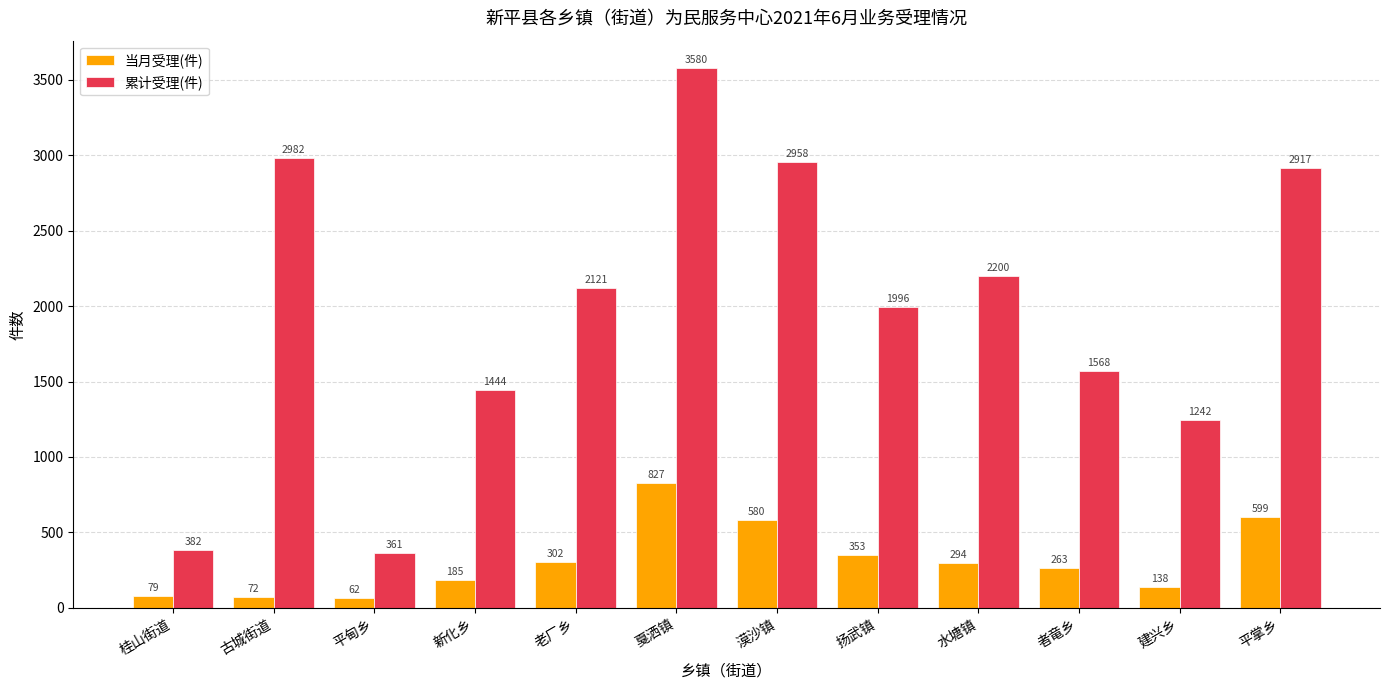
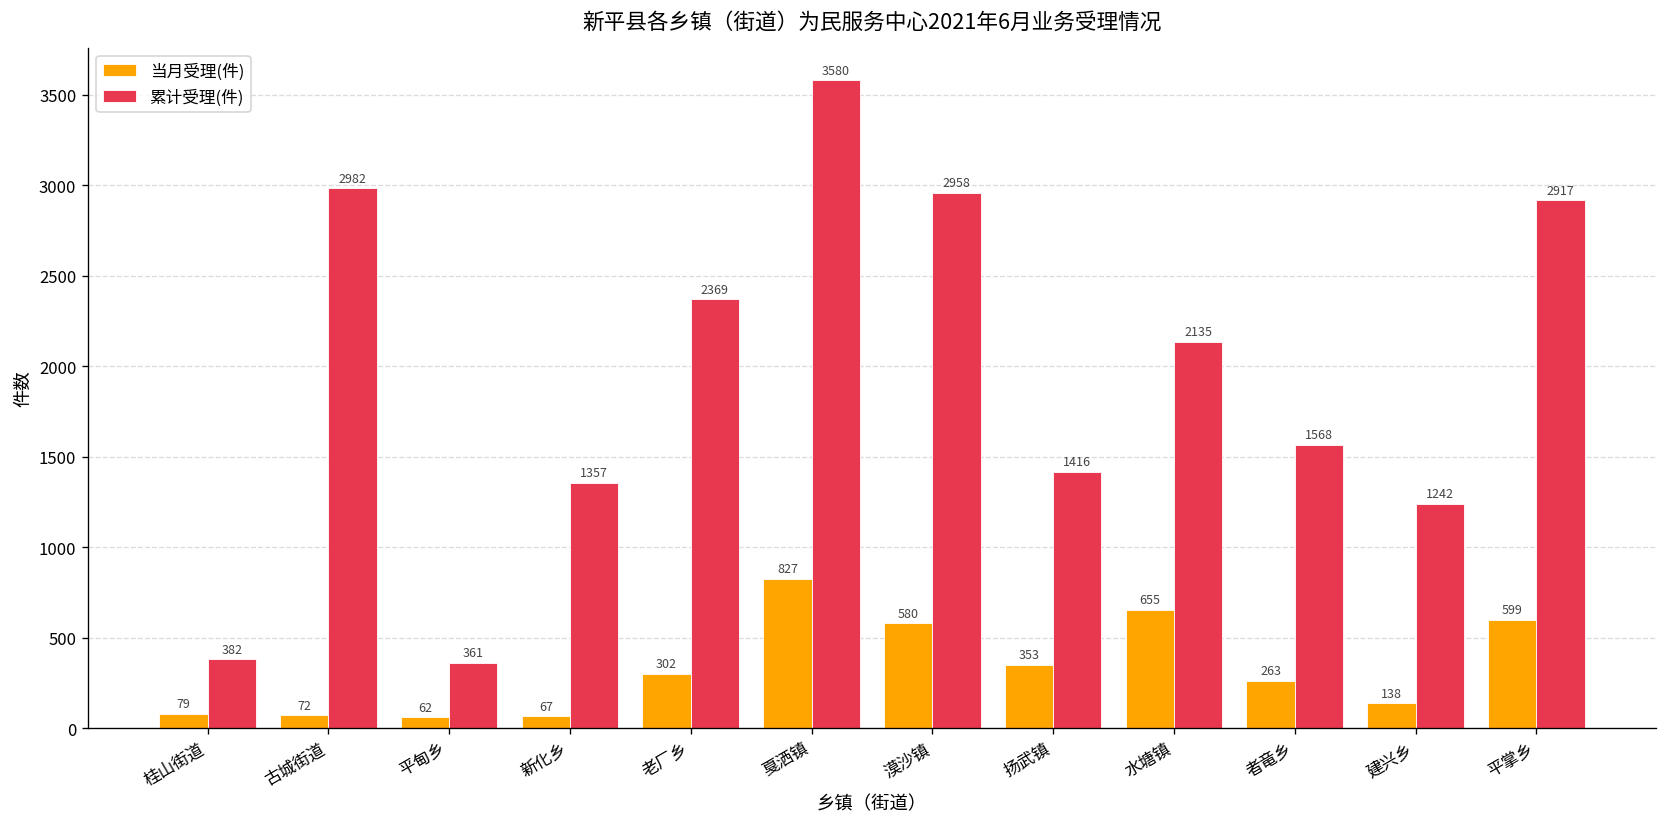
当月受理(件), 新化乡: 185 -> 67
累计受理(件), 新化乡: 1444 -> 1357
累计受理(件), 老厂乡: 2121 -> 2369
累计受理(件), 扬武镇: 1996 -> 1416
当月受理(件), 水塘镇: 294 -> 655
累计受理(件), 水塘镇: 2200 -> 2135
